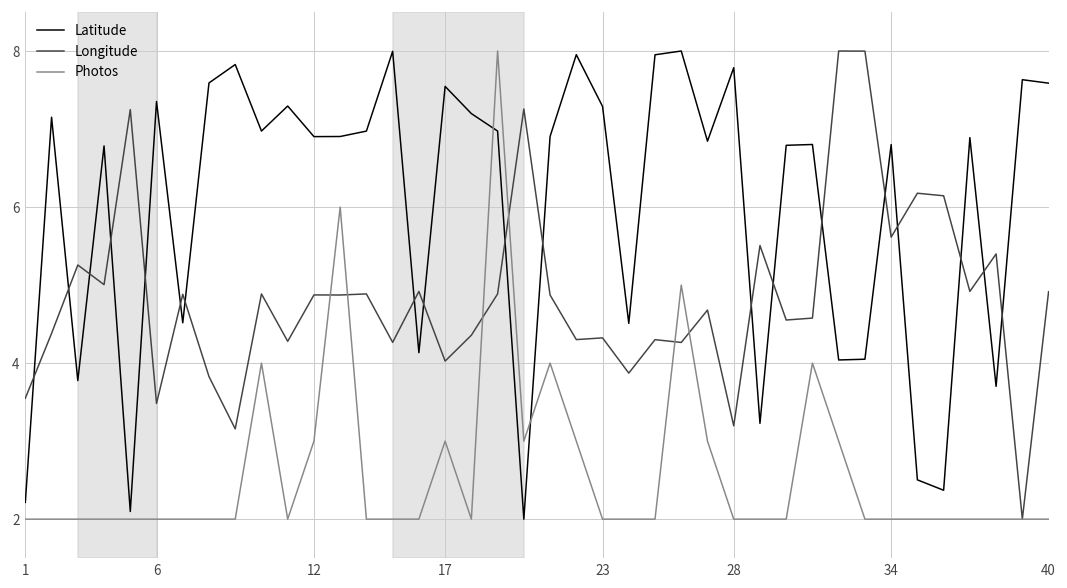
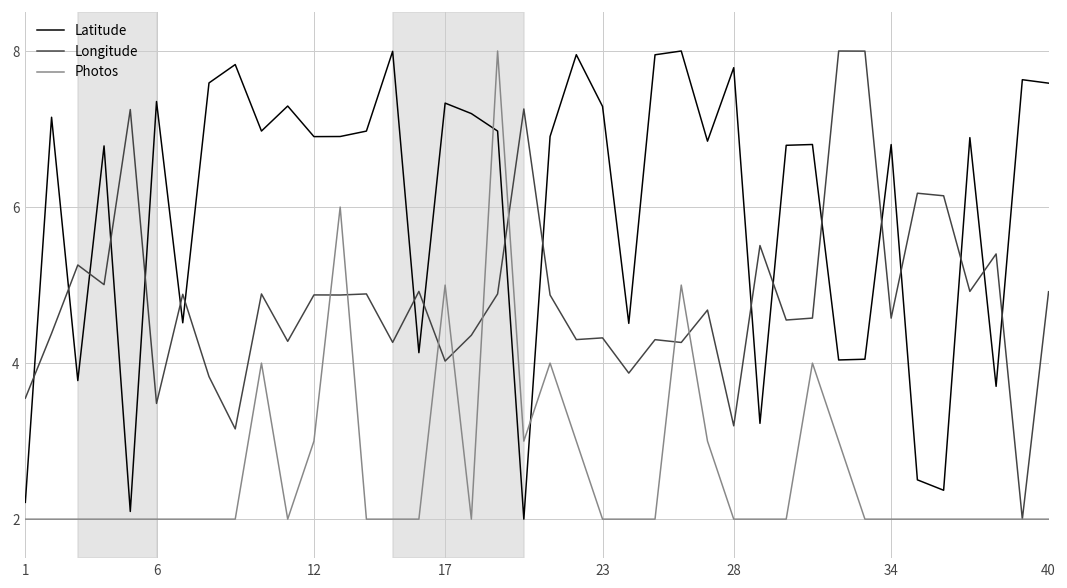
Latitude, 17: 7.5 -> 7.3
Photos, 17: 3.0 -> 5.0
Longitude, 34: 5.6 -> 4.6
